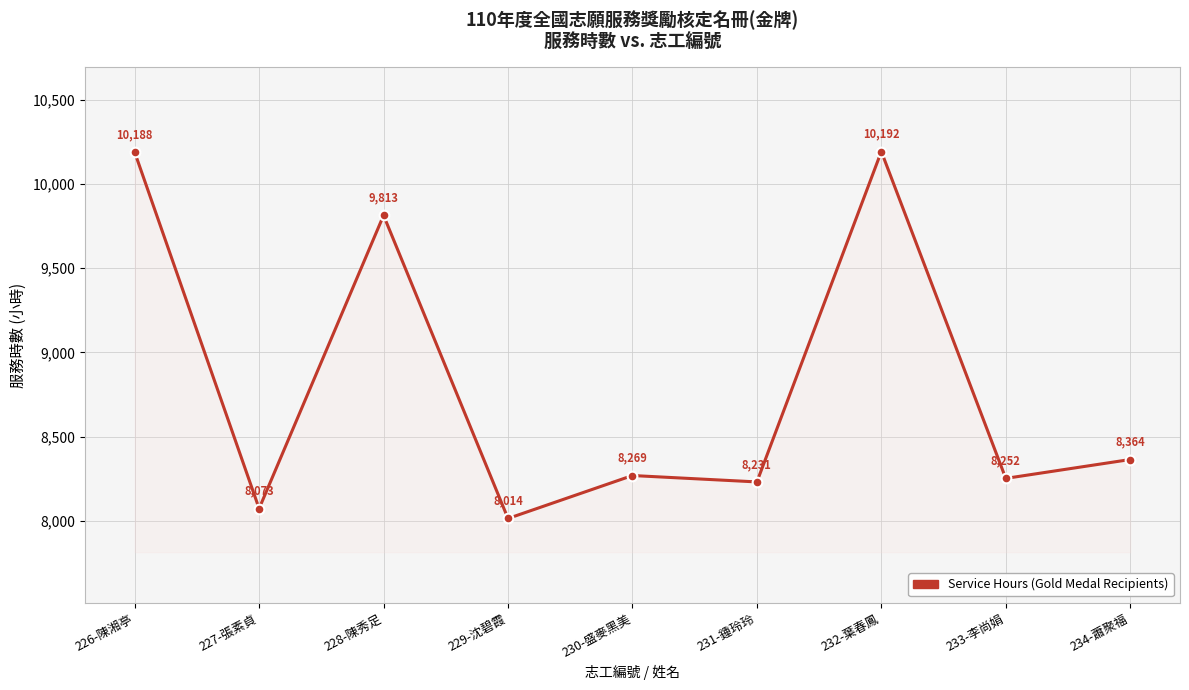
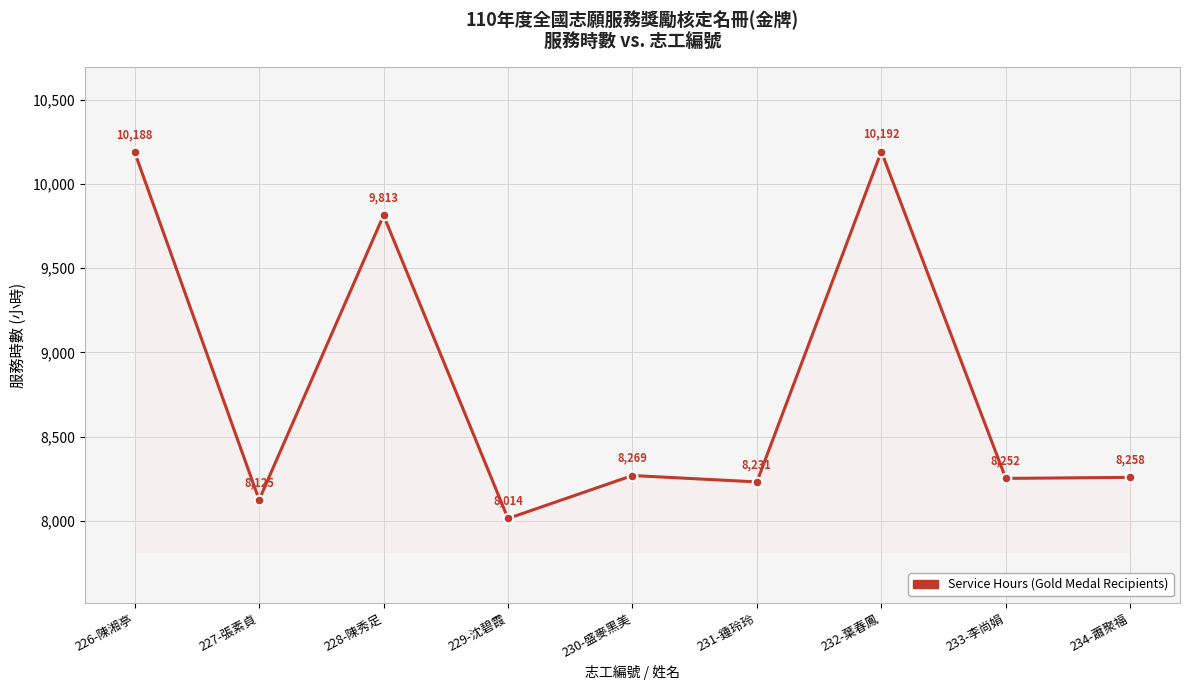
227-張素貞: 8,073 -> 8,125
234-蕭聚福: 8,364 -> 8,258
